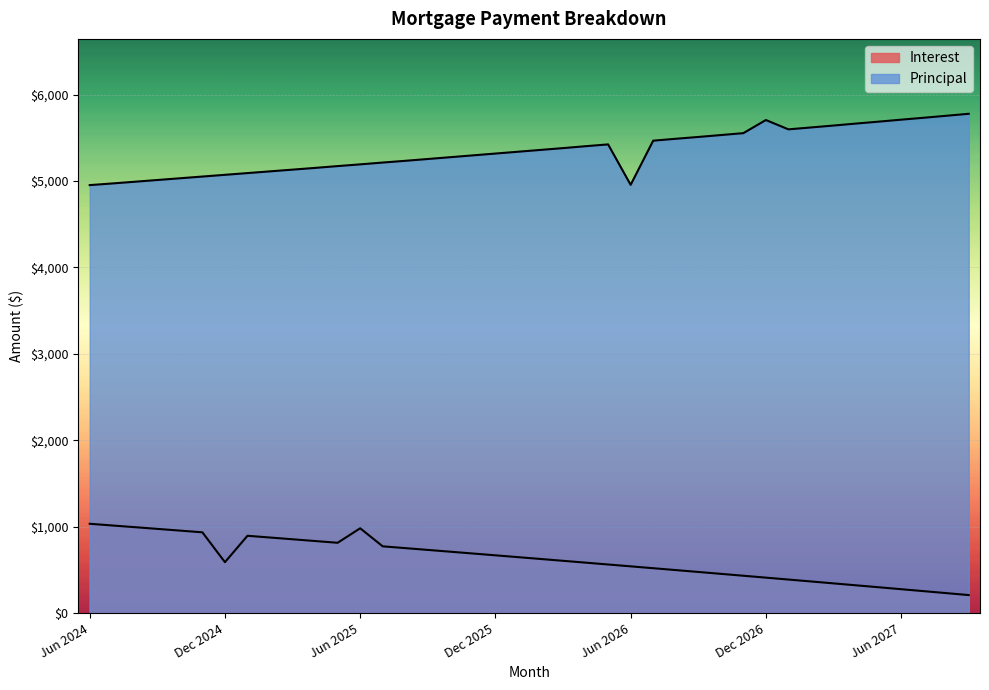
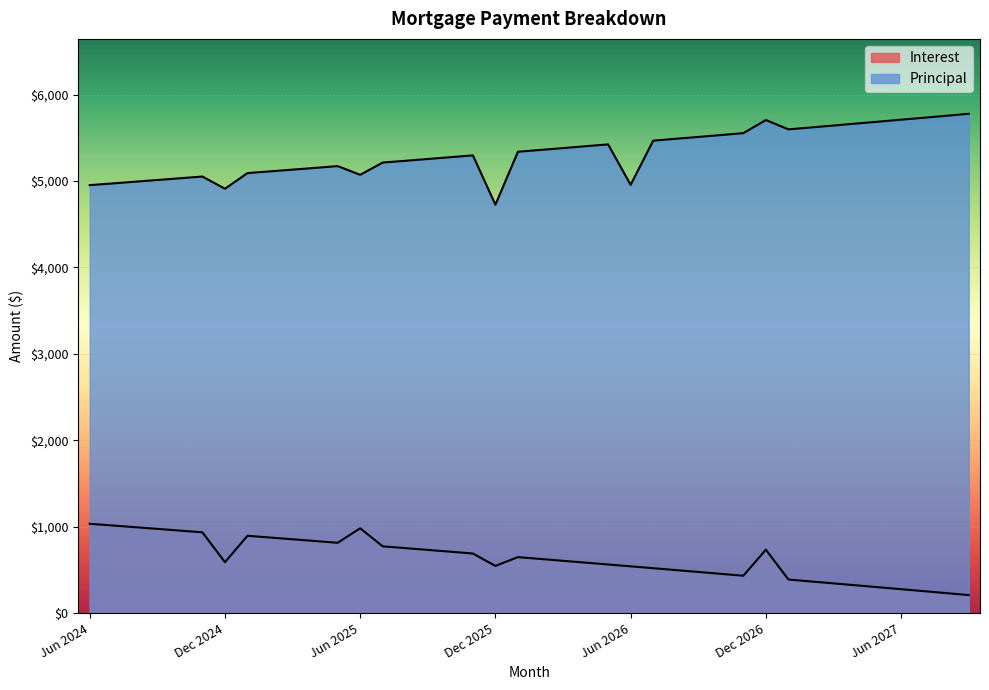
Principal, Dec 2024: $5,100 -> $4,900
Principal, Jun 2025: $5,200 -> $5,100
Interest, Dec 2025: $700 -> $500
Principal, Dec 2025: $5,300 -> $4,700
Interest, Dec 2026: $400 -> $700
